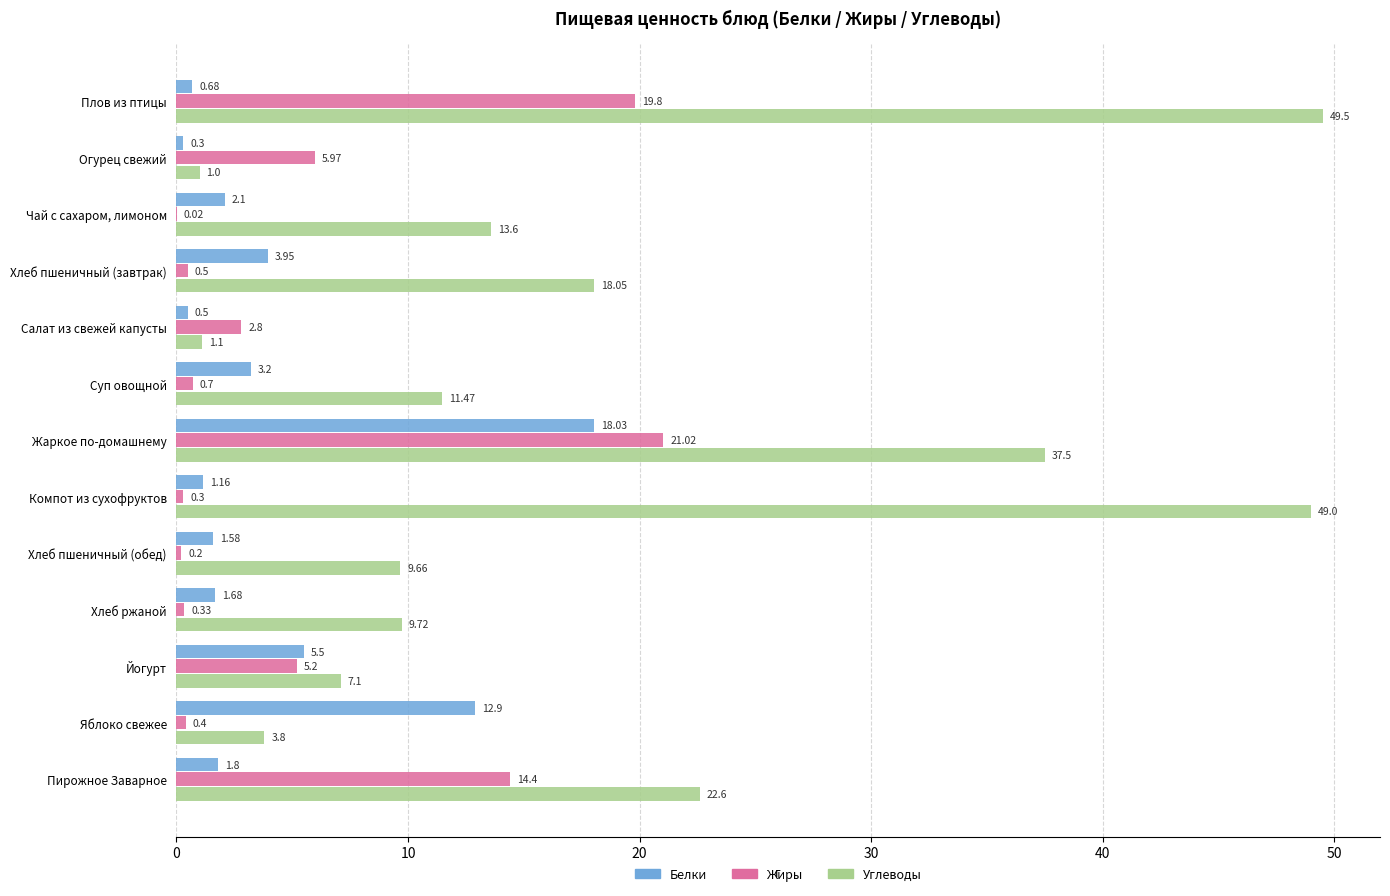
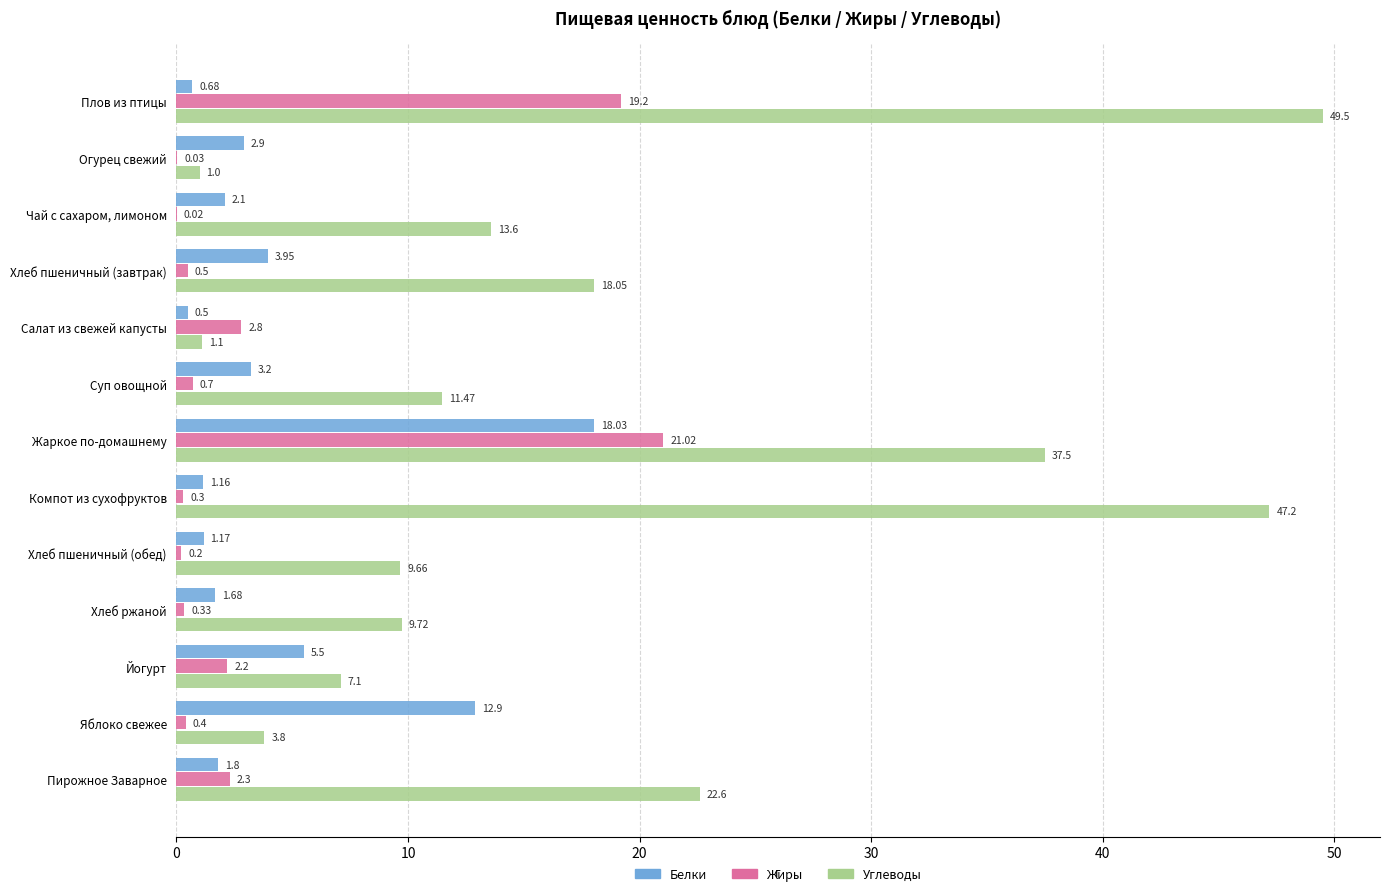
Жиры, Плов из птицы: 19.8 -> 19.2
Белки, Огурец свежий: 0.3 -> 2.9
Жиры, Огурец свежий: 5.97 -> 0.03
Углеводы, Компот из сухофруктов: 49.0 -> 47.2
Белки, Хлеб пшеничный (обед): 1.58 -> 1.17
Жиры, Йогурт: 5.2 -> 2.2
Жиры, Пирожное Заварное: 14.4 -> 2.3
